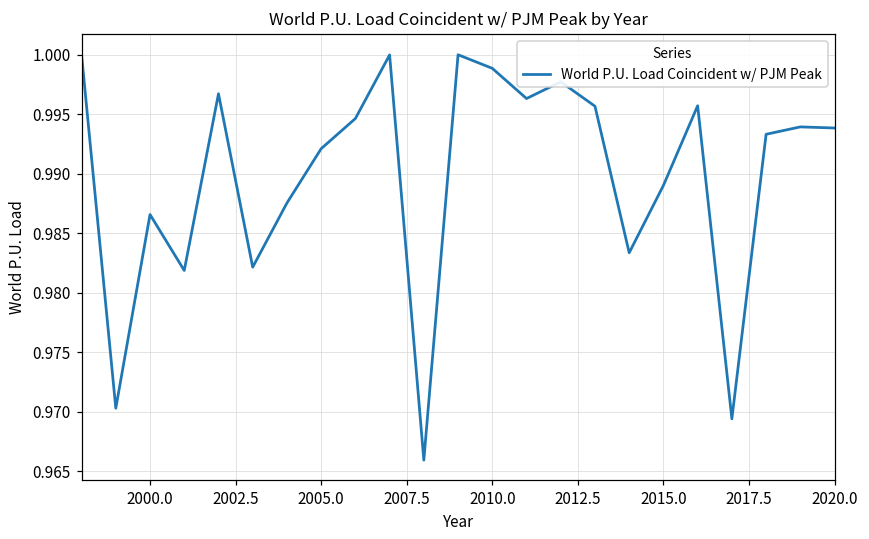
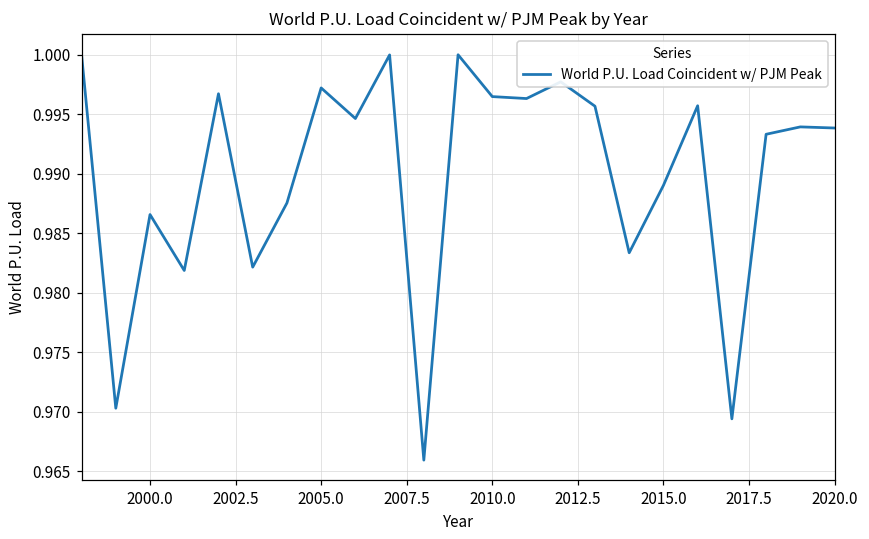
2005.0: 0.9921 -> 0.9972
2010.0: 0.9989 -> 0.9965
